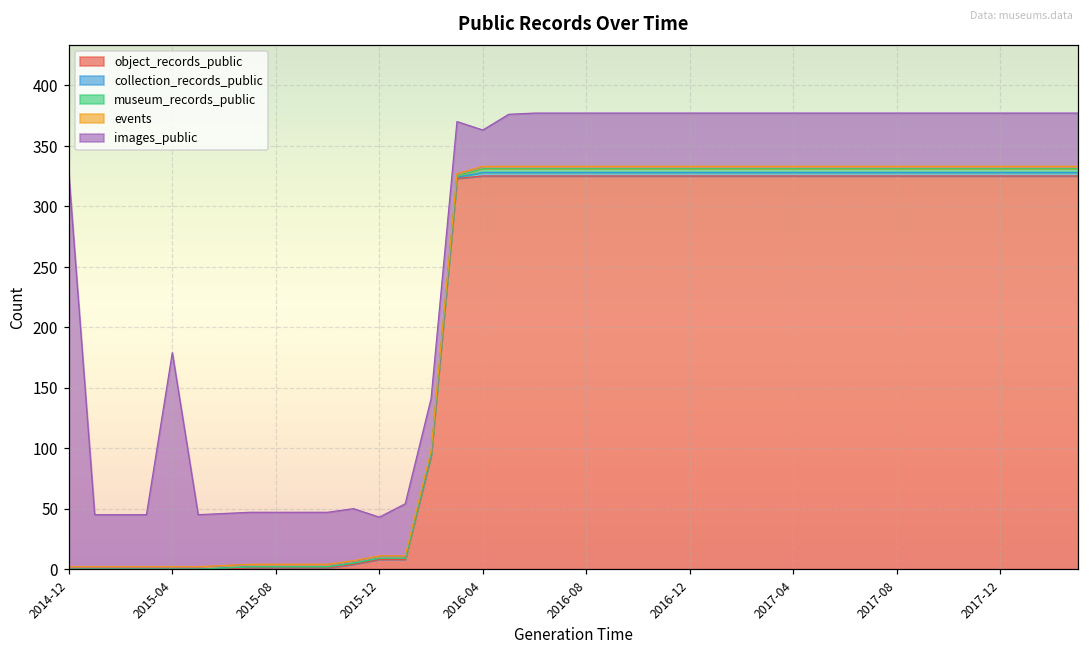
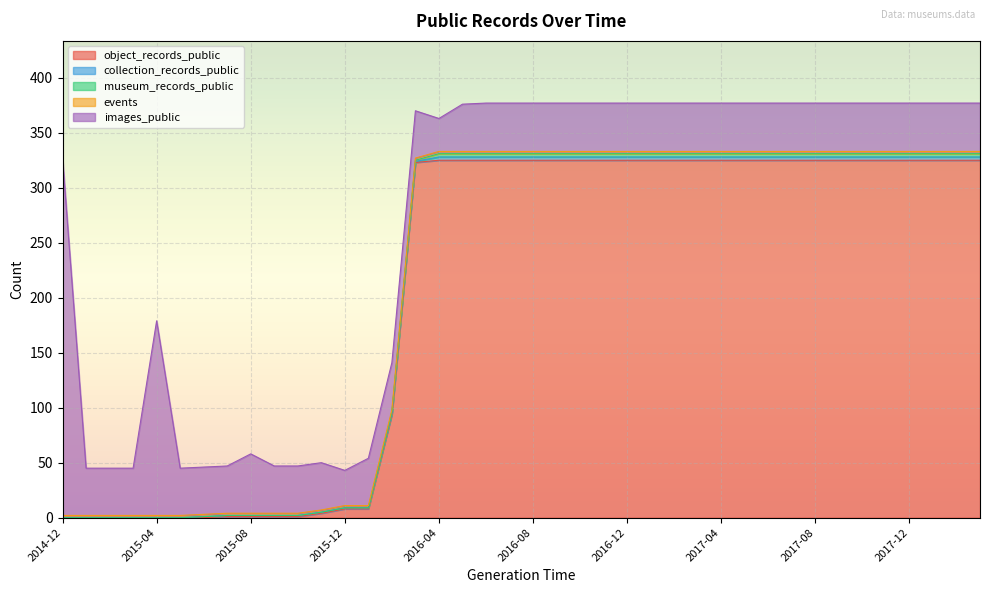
images_public, 2015-08: 43 -> 54
